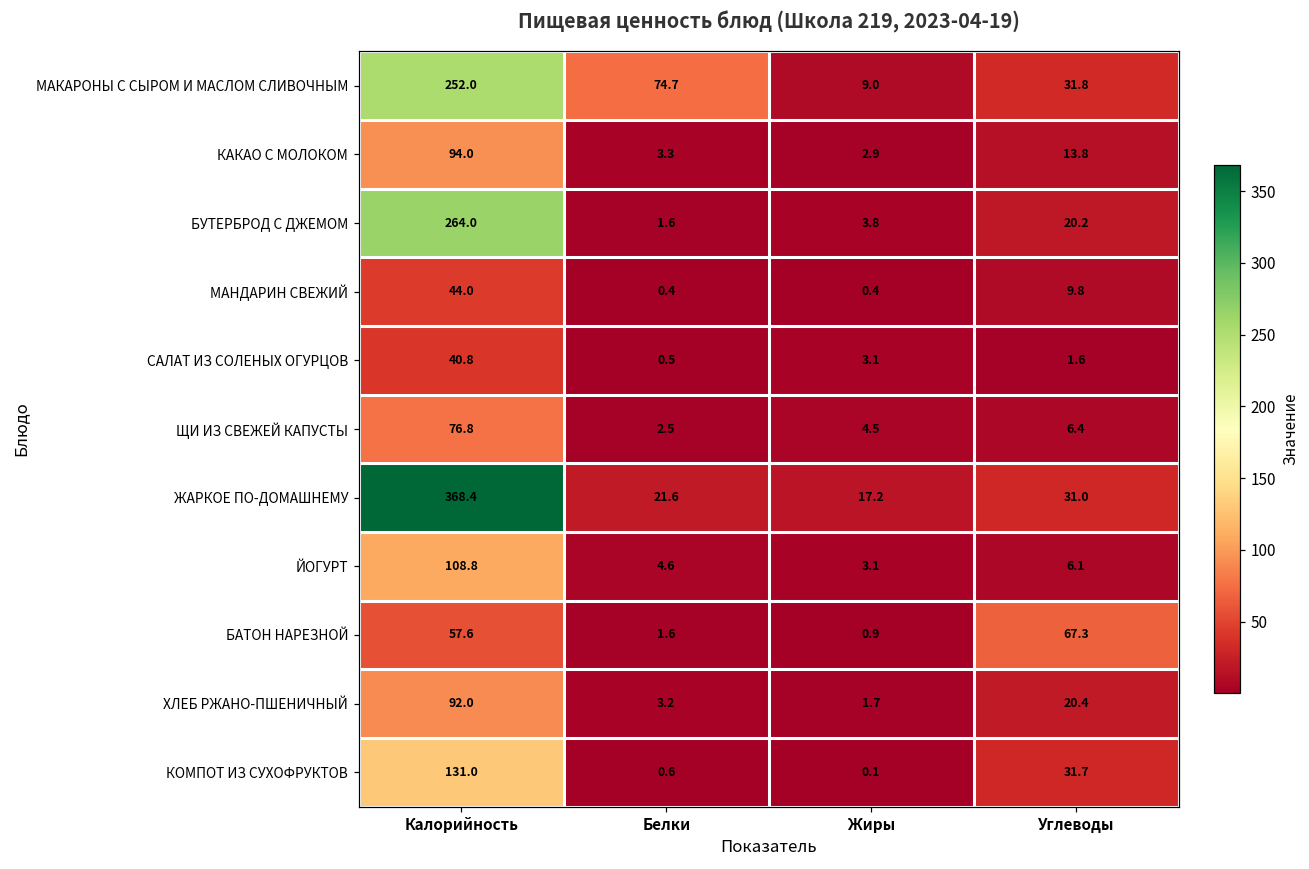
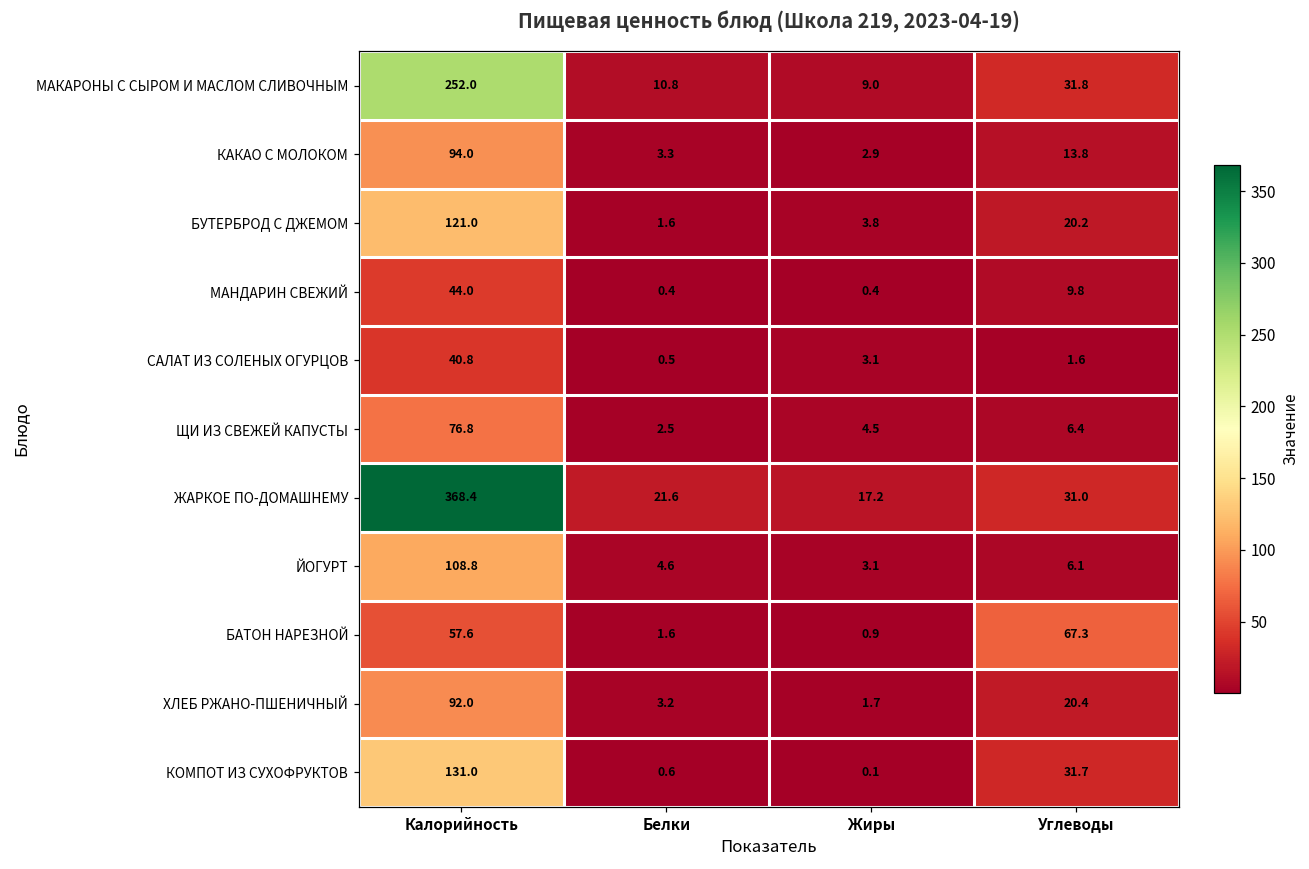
МАКАРОНЫ С СЫРОМ И МАСЛОМ СЛИВОЧНЫМ, Белки: 74.7 -> 10.8
БУТЕРБРОД С ДЖЕМОМ, Калорийность: 264.0 -> 121.0
